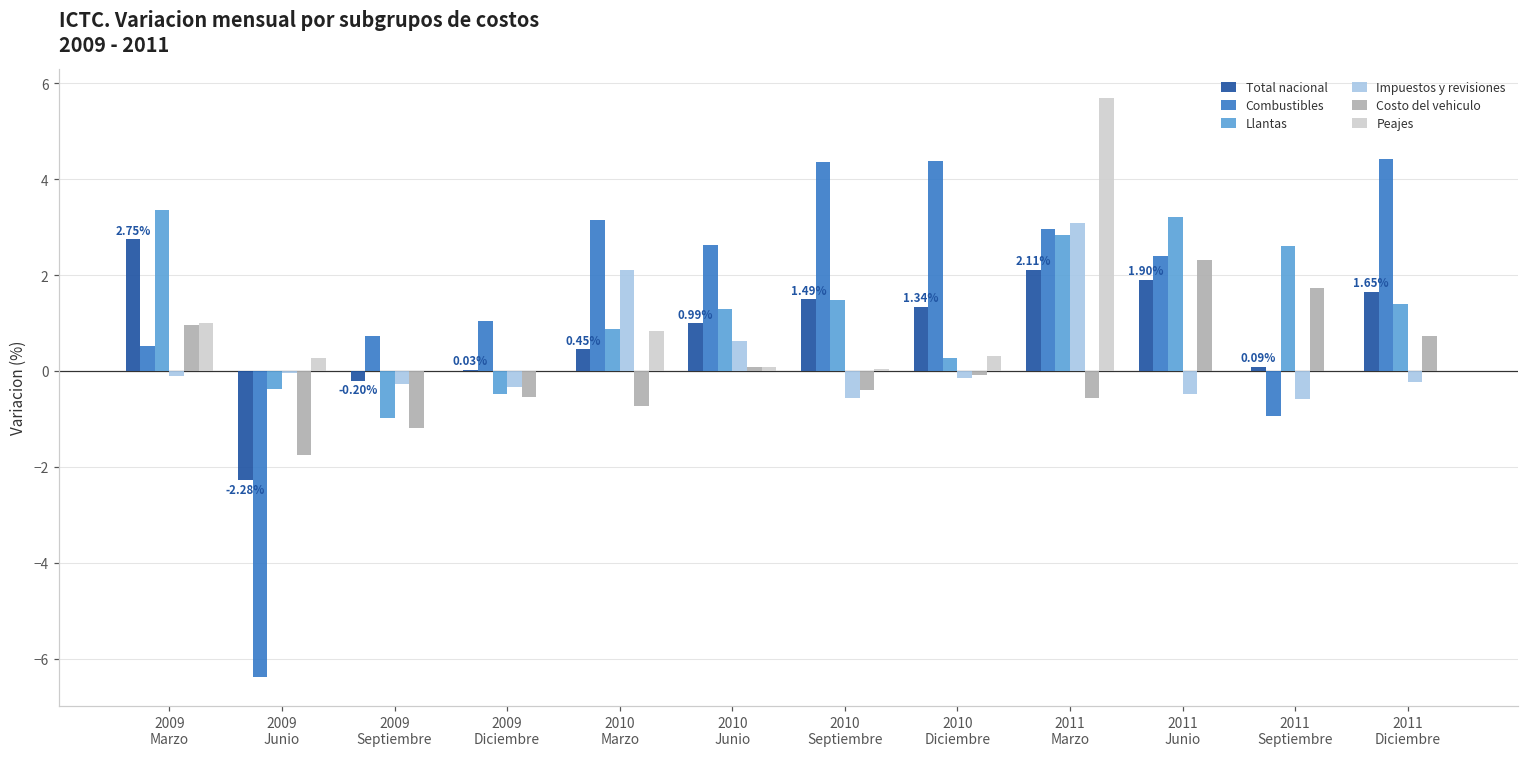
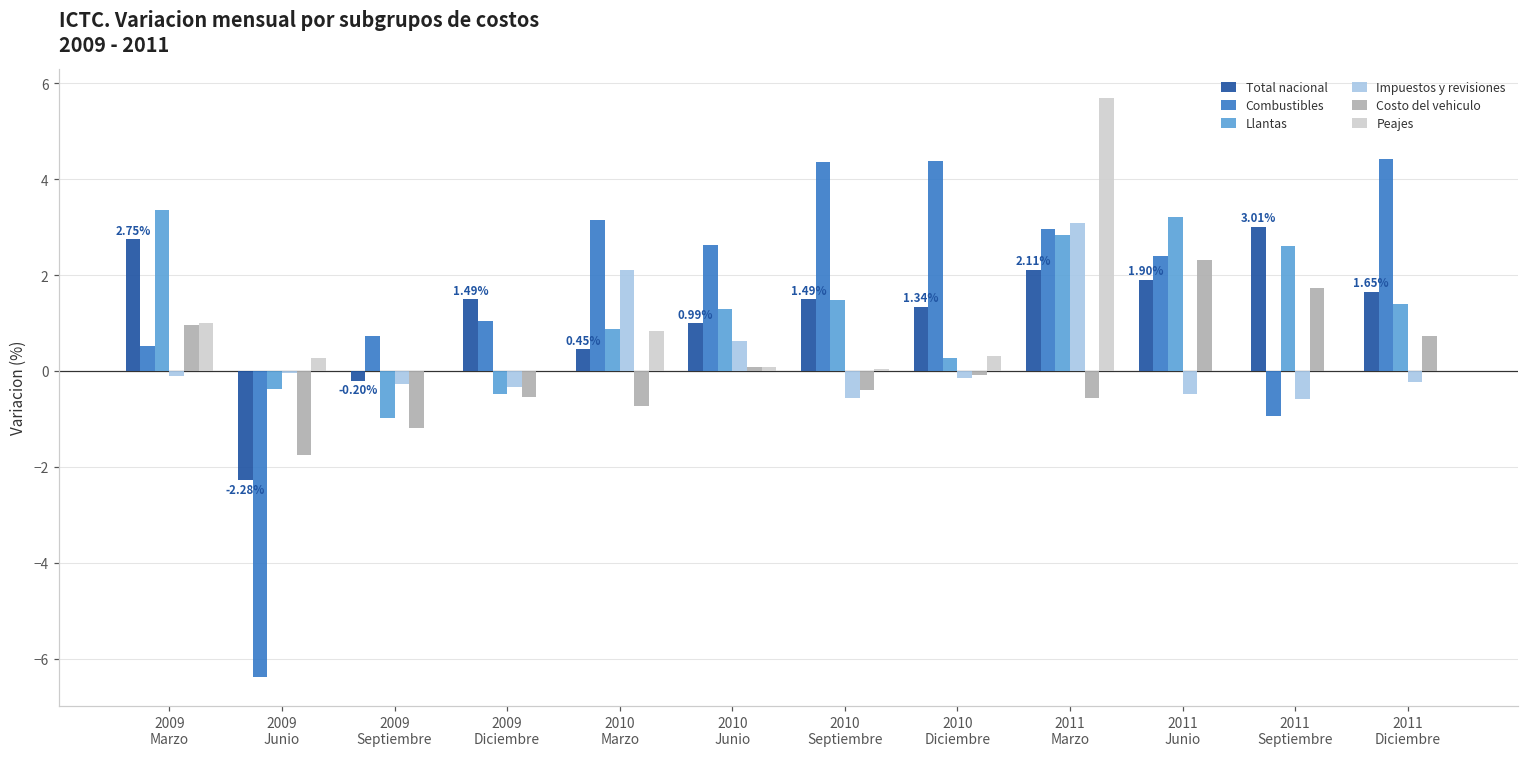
Total nacional, 2009 Diciembre: 0.03% -> 1.49%
Total nacional, 2011 Septiembre: 0.09% -> 3.01%
